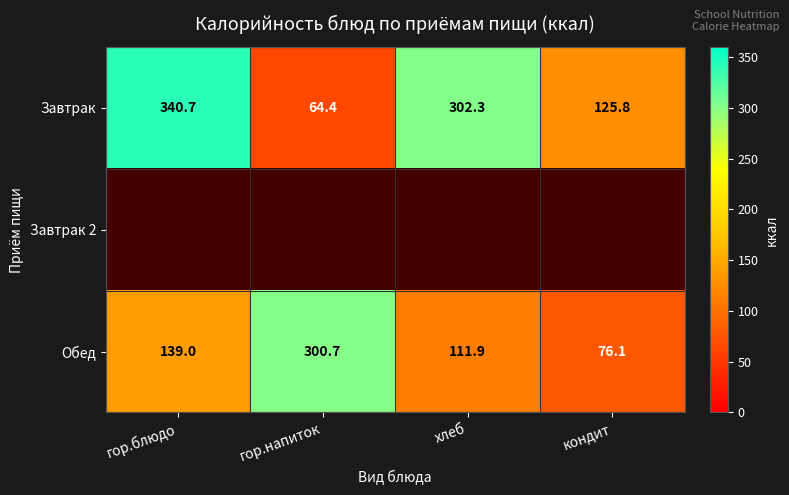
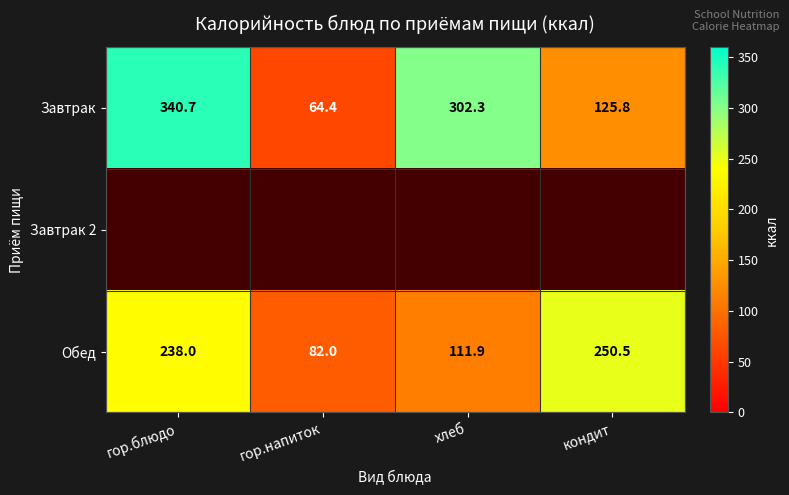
Обед, гор.блюдо: 139.0 -> 238.0
Обед, гор.напиток: 300.7 -> 82.0
Обед, кондит: 76.1 -> 250.5
